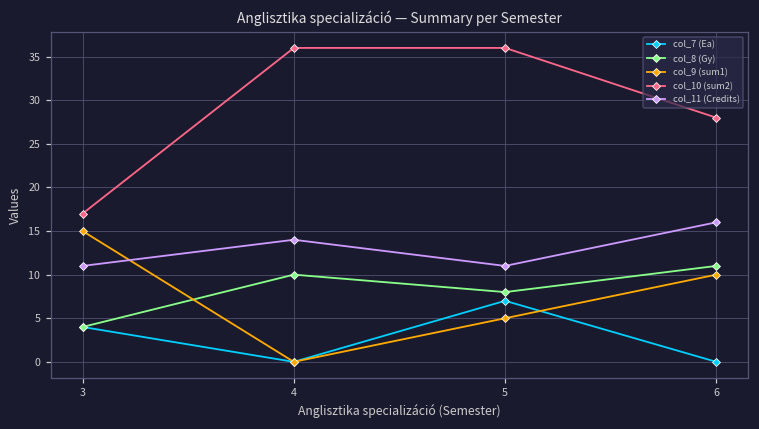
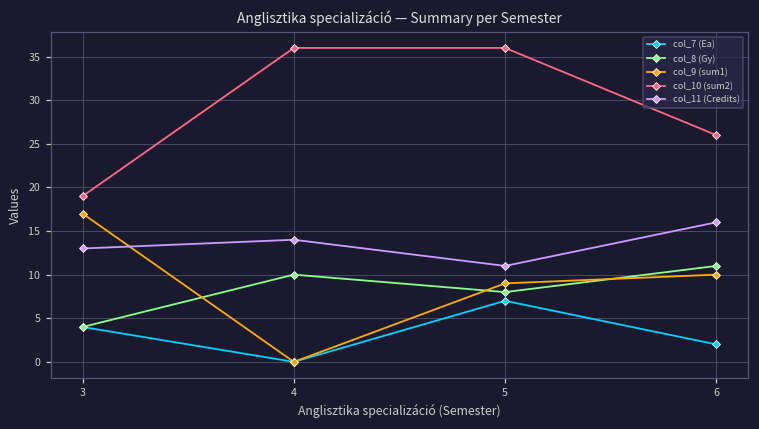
col_9 (sum1), 3: 15 -> 17
col_10 (sum2), 3: 17 -> 19
col_11 (Credits), 3: 11 -> 13
col_9 (sum1), 5: 5 -> 9
col_7 (Ea), 6: 0 -> 2
col_10 (sum2), 6: 28 -> 26
